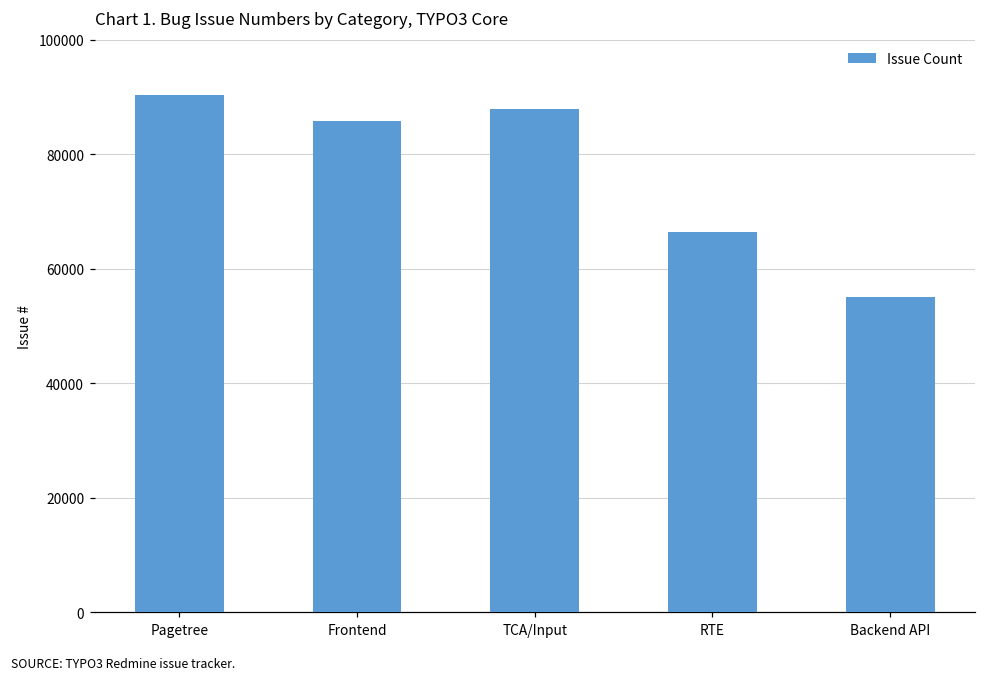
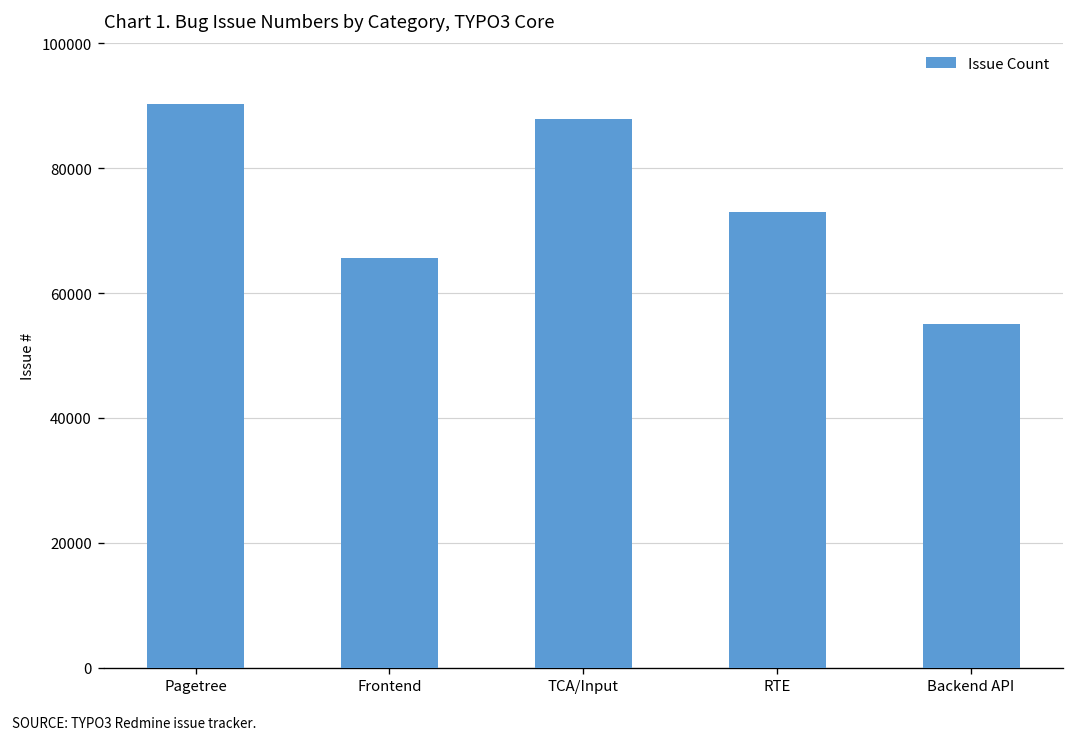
Frontend: 86000 -> 66000
RTE: 66000 -> 73000
